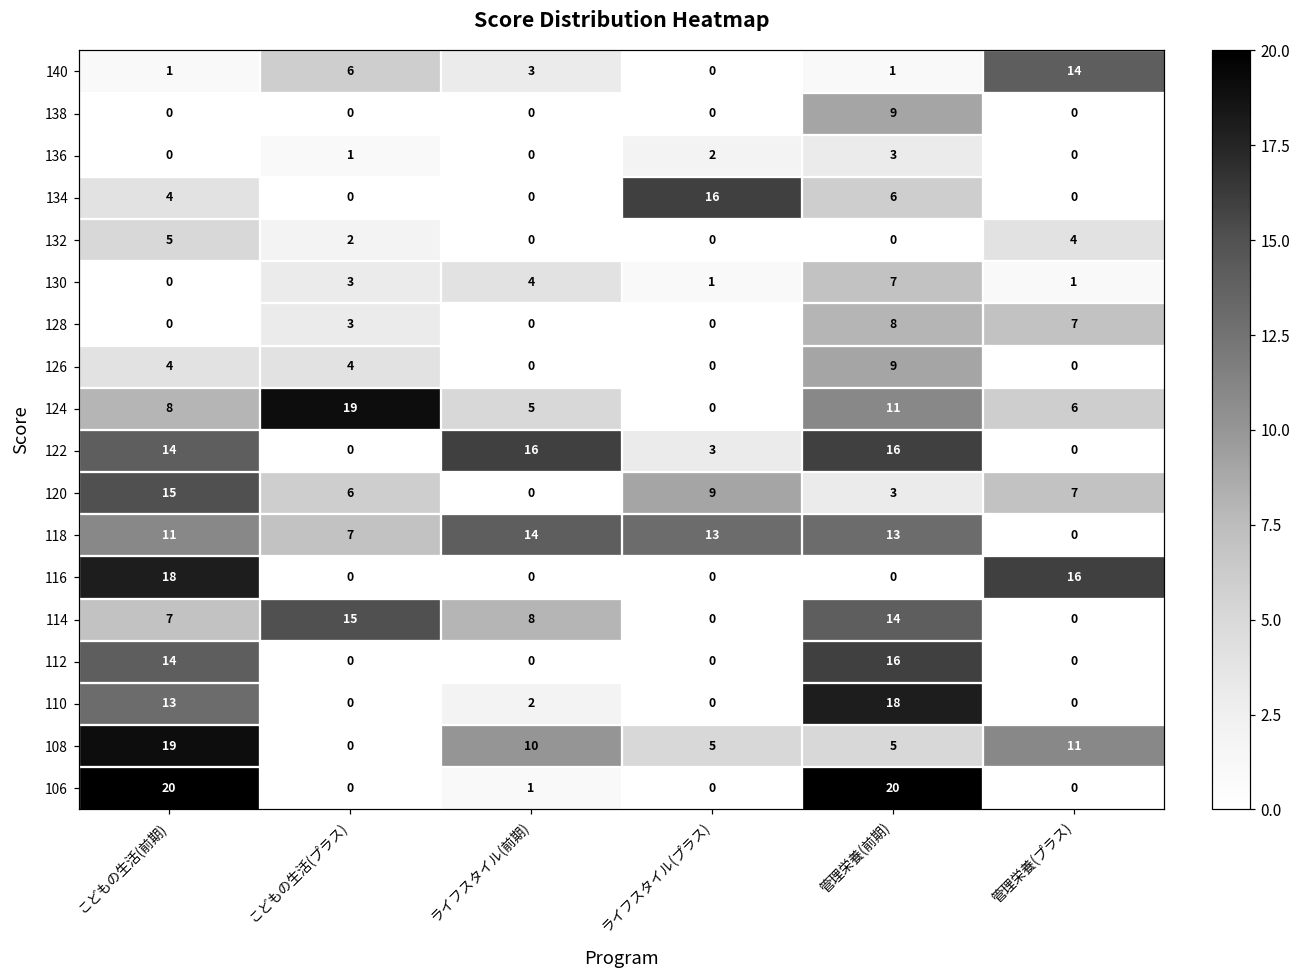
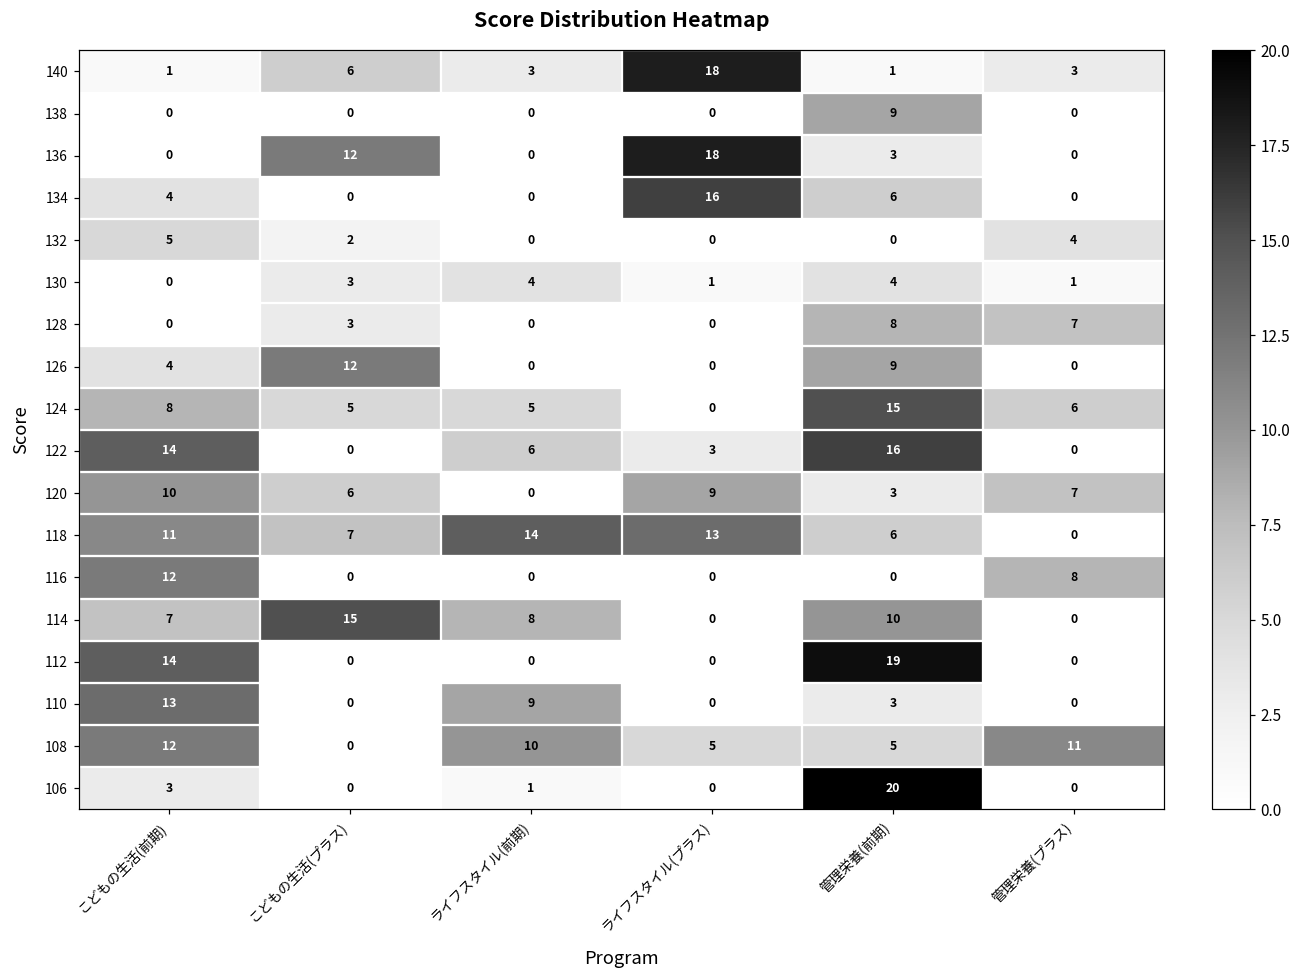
140, ライフスタイル(プラス): 0 -> 18
140, 管理栄養(プラス): 14 -> 3
136, こどもの生活(プラス): 1 -> 12
136, ライフスタイル(プラス): 2 -> 18
130, 管理栄養(前期): 7 -> 4
126, こどもの生活(プラス): 4 -> 12
124, こどもの生活(プラス): 19 -> 5
124, 管理栄養(前期): 11 -> 15
122, ライフスタイル(前期): 16 -> 6
120, こどもの生活(前期): 15 -> 10
118, 管理栄養(前期): 13 -> 6
116, こどもの生活(前期): 18 -> 12
116, 管理栄養(プラス): 16 -> 8
114, 管理栄養(前期): 14 -> 10
112, 管理栄養(前期): 16 -> 19
110, ライフスタイル(前期): 2 -> 9
110, 管理栄養(前期): 18 -> 3
108, こどもの生活(前期): 19 -> 12
106, こどもの生活(前期): 20 -> 3
